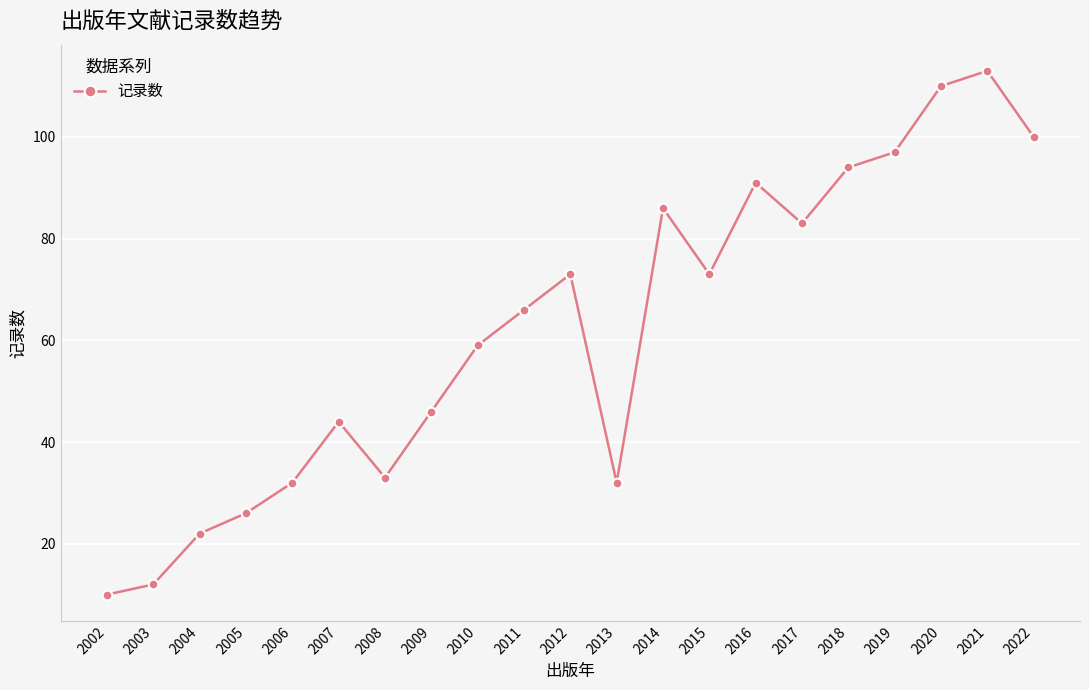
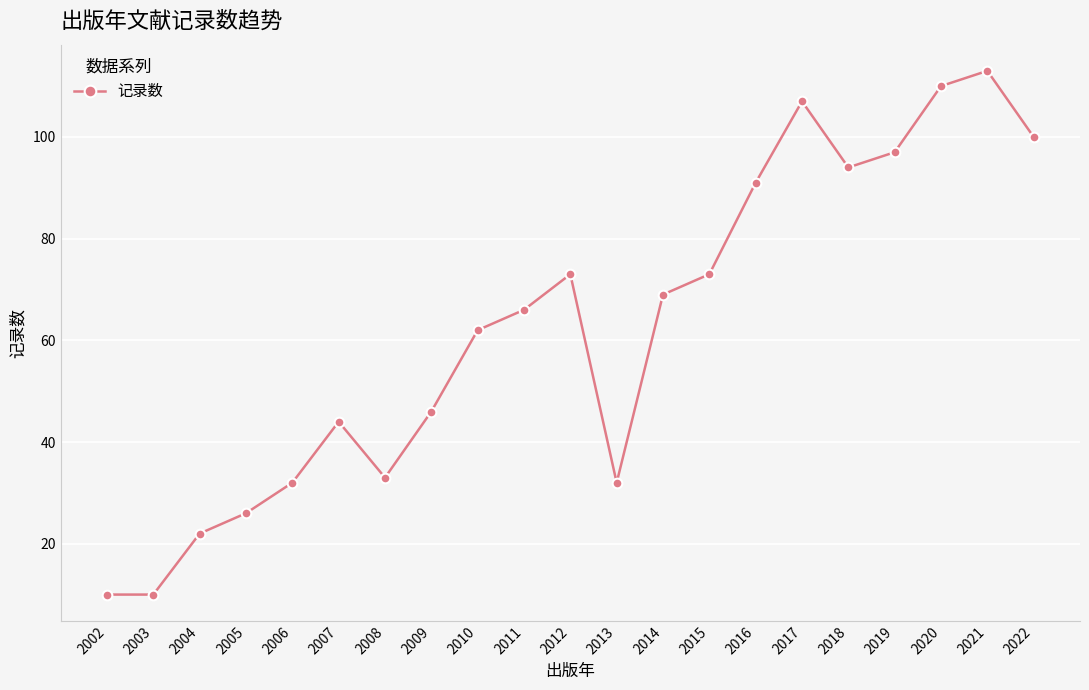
2003: 12 -> 10
2010: 59 -> 62
2014: 86 -> 69
2017: 83 -> 107
